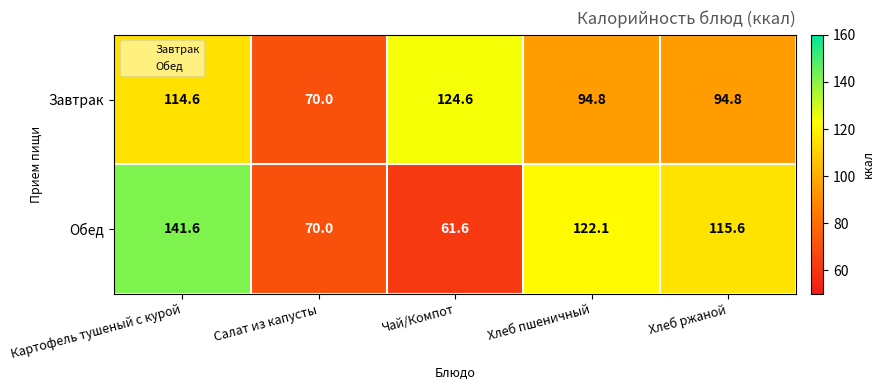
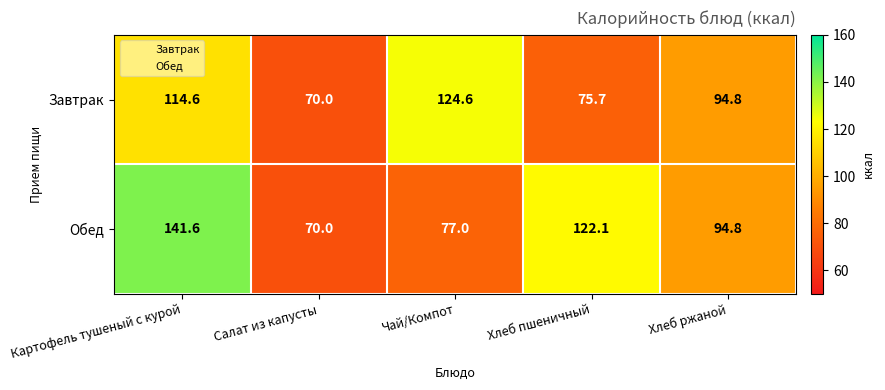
Завтрак, Хлеб пшеничный: 94.8 -> 75.7
Обед, Чай/Компот: 61.6 -> 77.0
Обед, Хлеб ржаной: 115.6 -> 94.8
